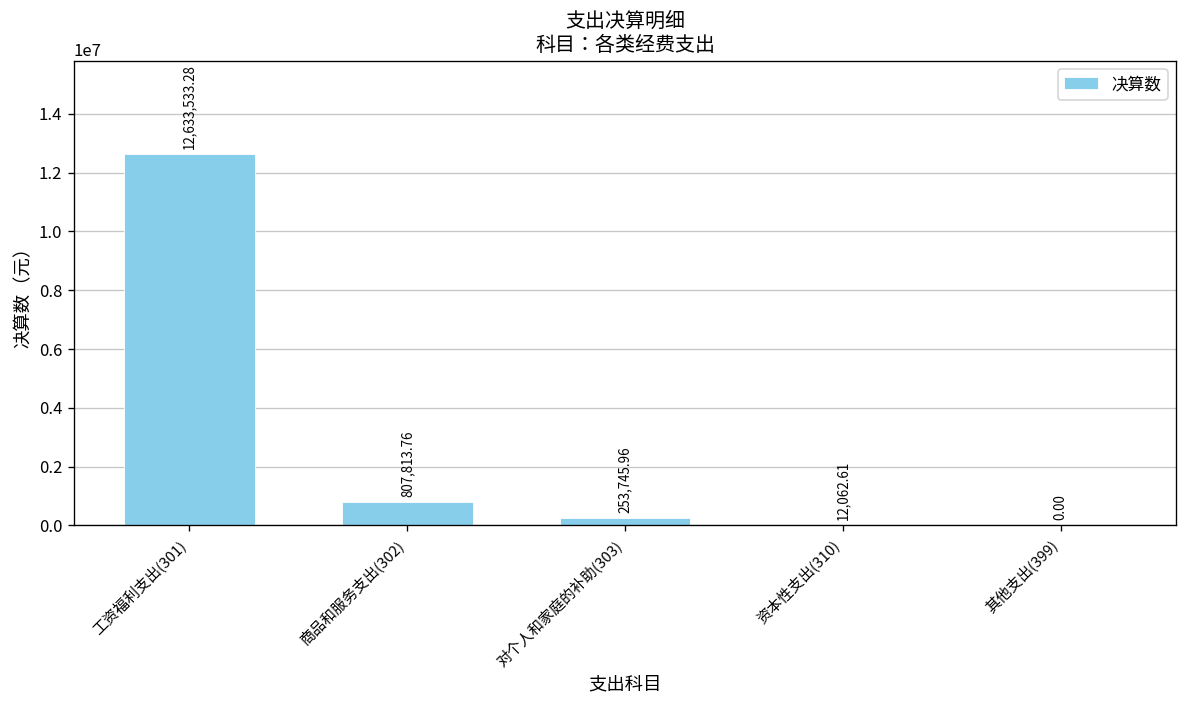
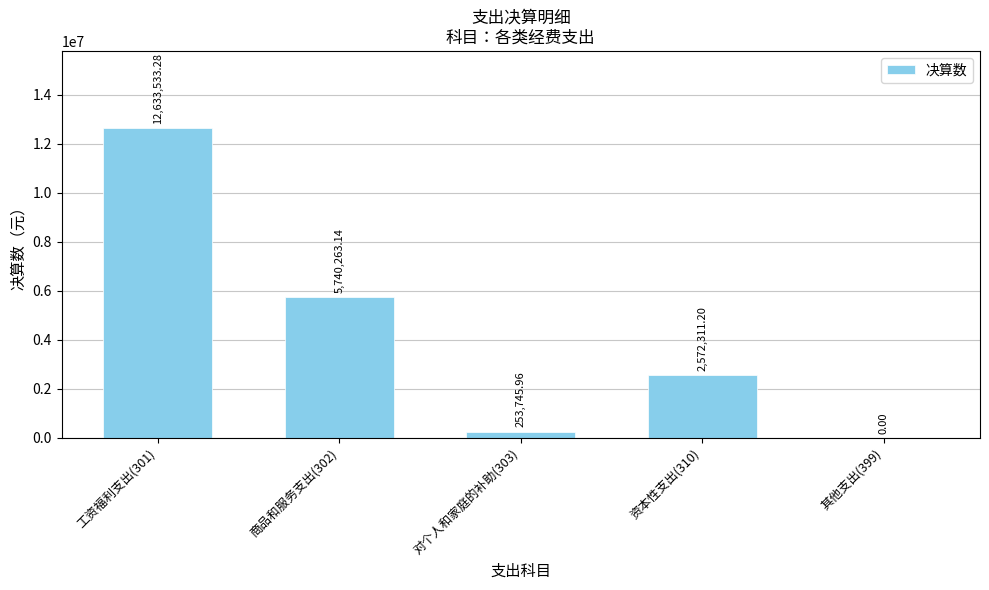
商品和服务支出(302): 807,813.76 -> 5,740,263.14
资本性支出(310): 12,062.61 -> 2,572,311.20
